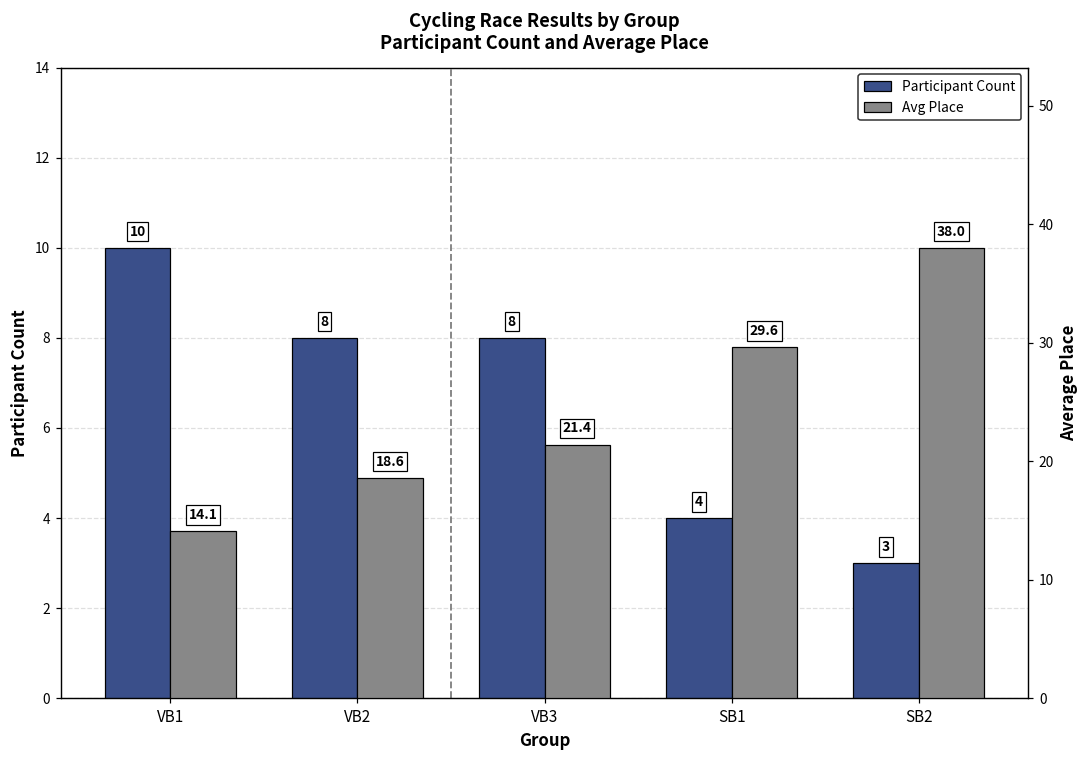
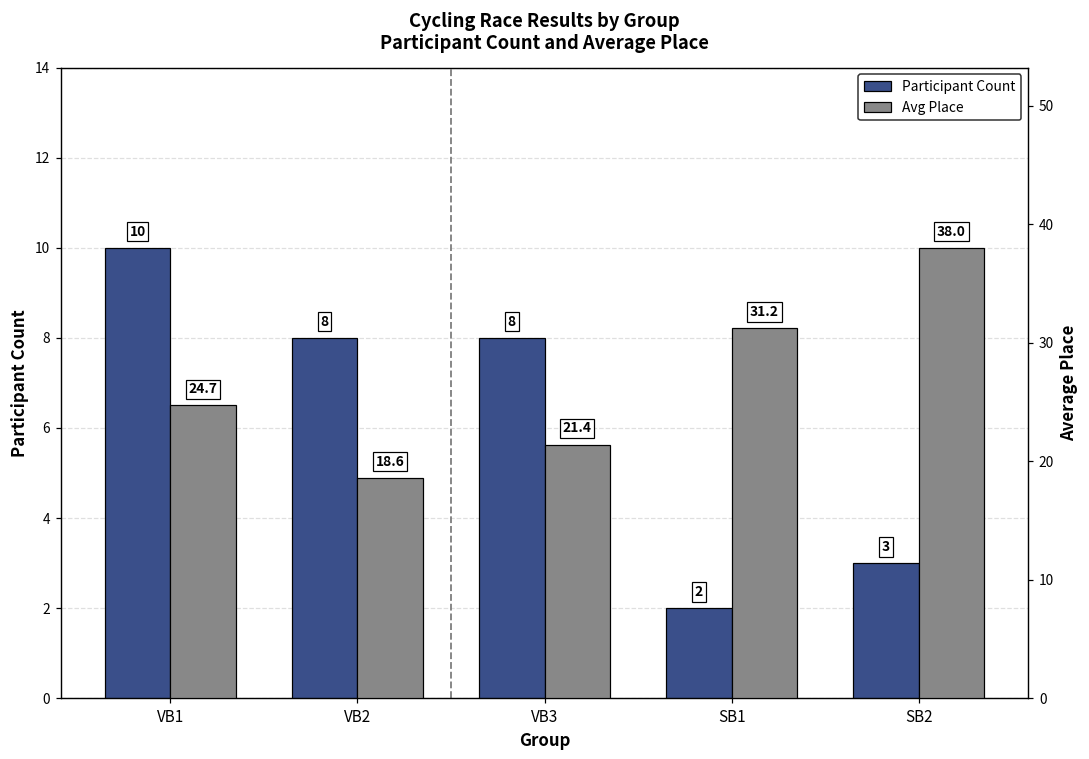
Participant Count, SB1: 4 -> 2
Avg Place, VB1: 14.1 -> 24.7
Avg Place, SB1: 29.6 -> 31.2
